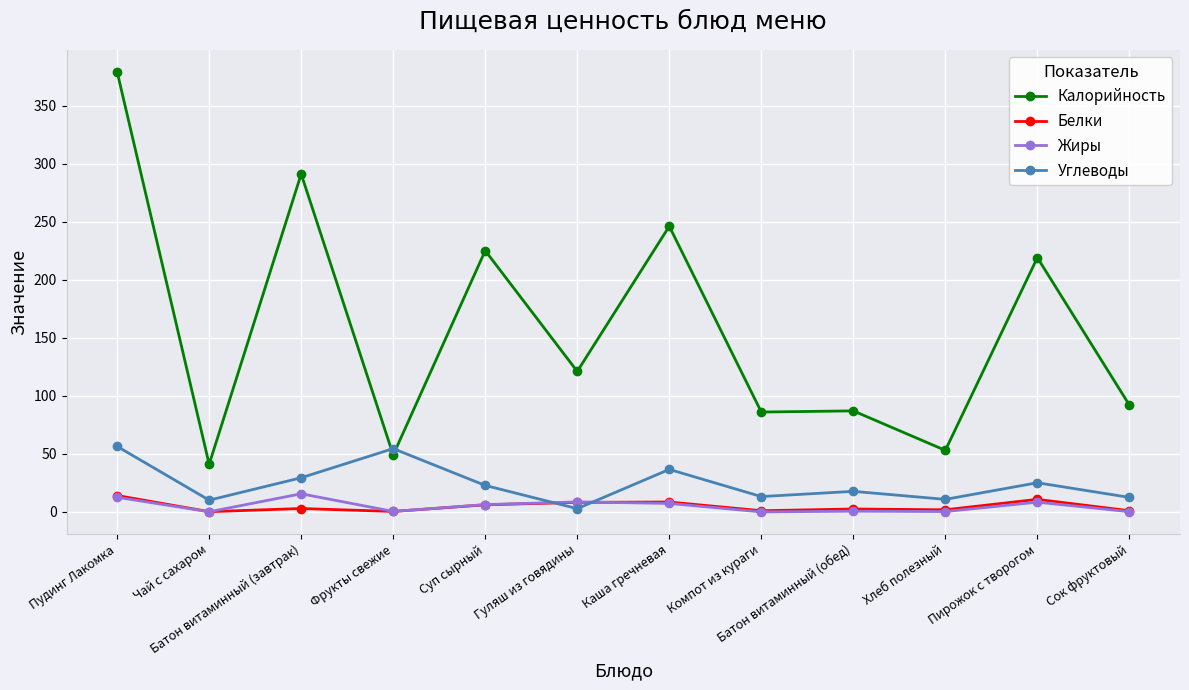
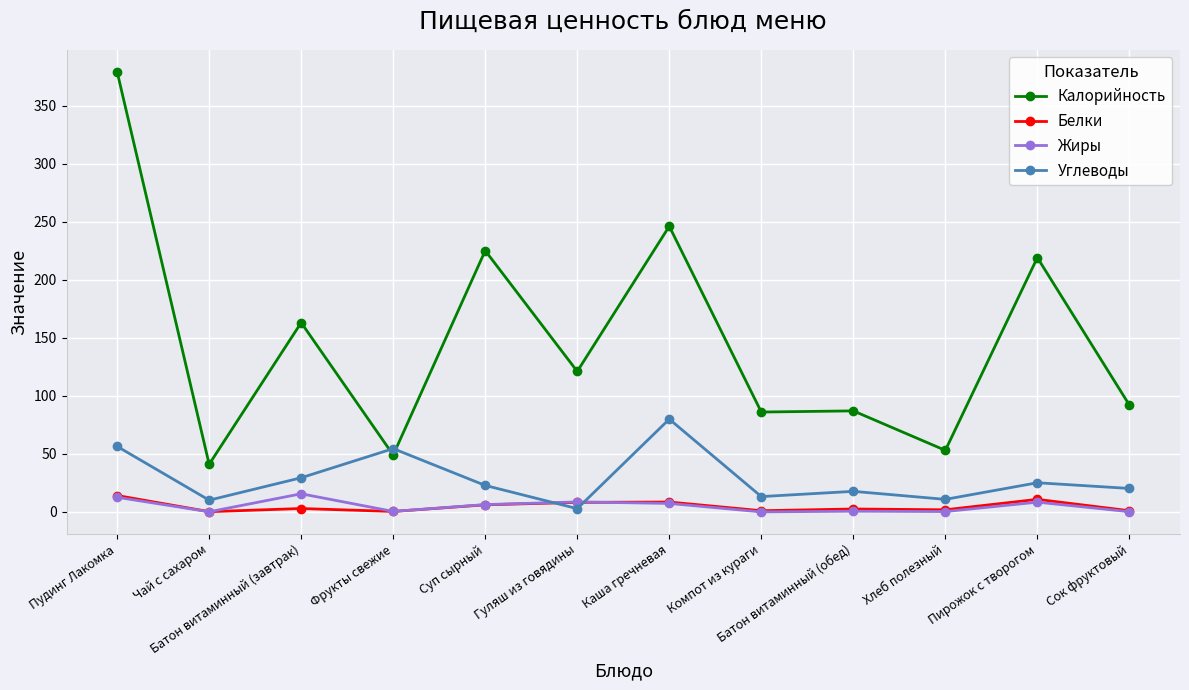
Калорийность, Батон витаминный (завтрак): 291 -> 163
Углеводы, Каша гречневая: 37 -> 80
Углеводы, Сок фруктовый: 13 -> 20
